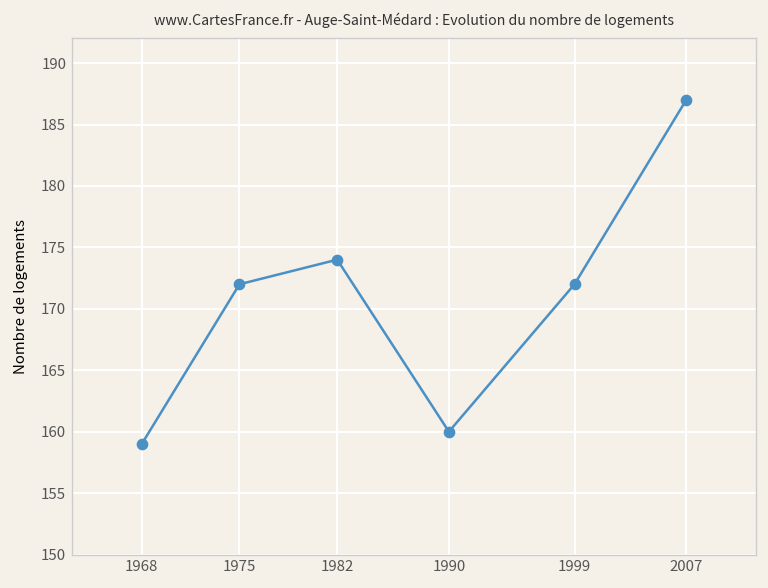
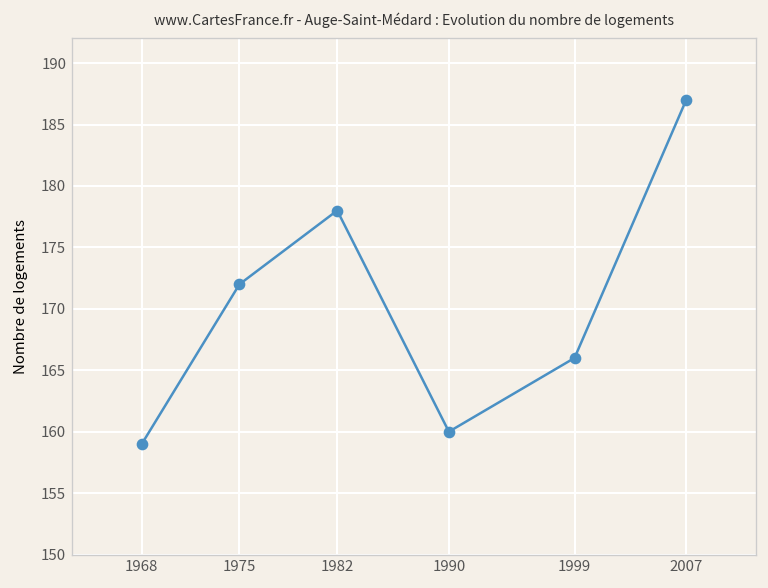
1982: 174 -> 178
1999: 172 -> 166
